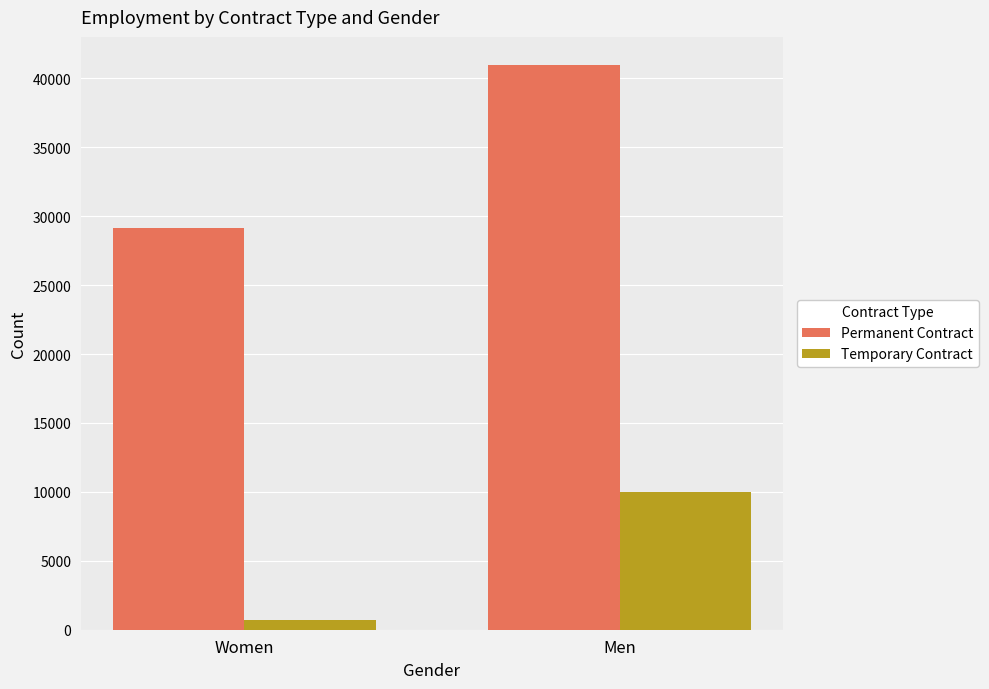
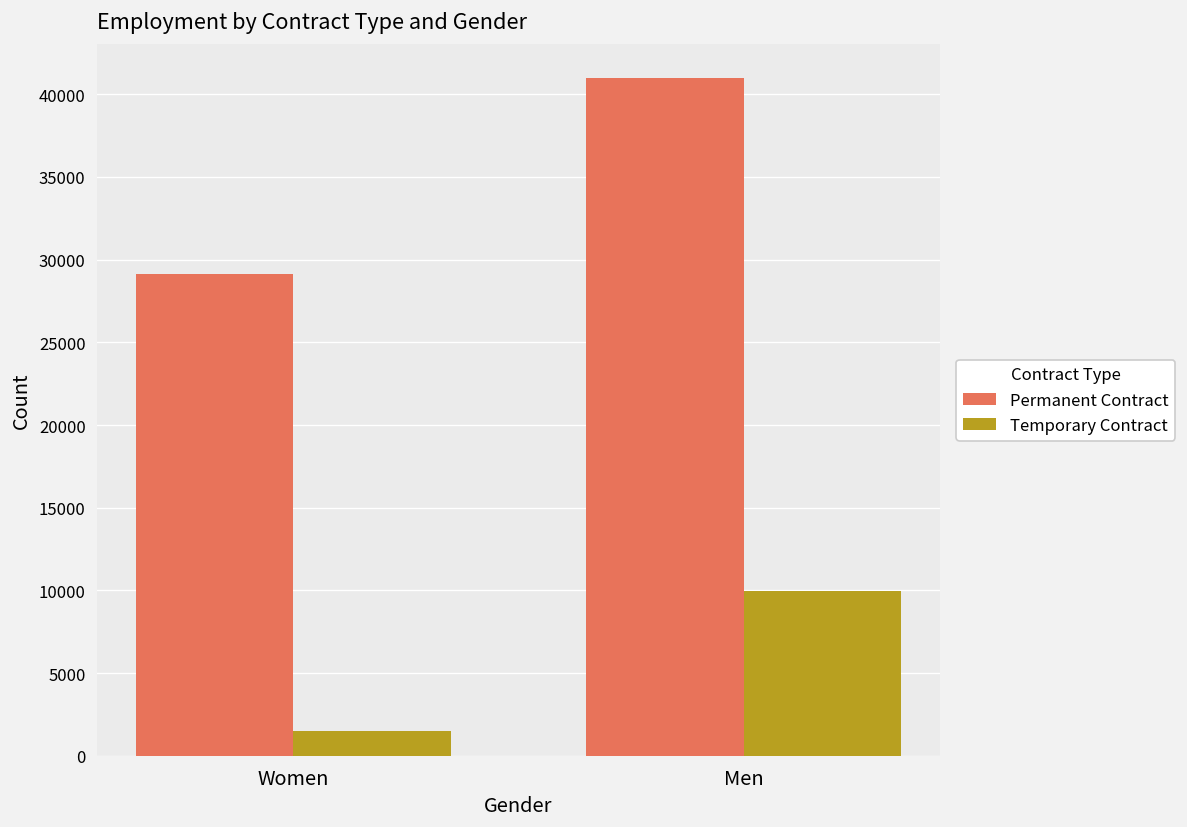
Temporary Contract, Women: 700 -> 1500
